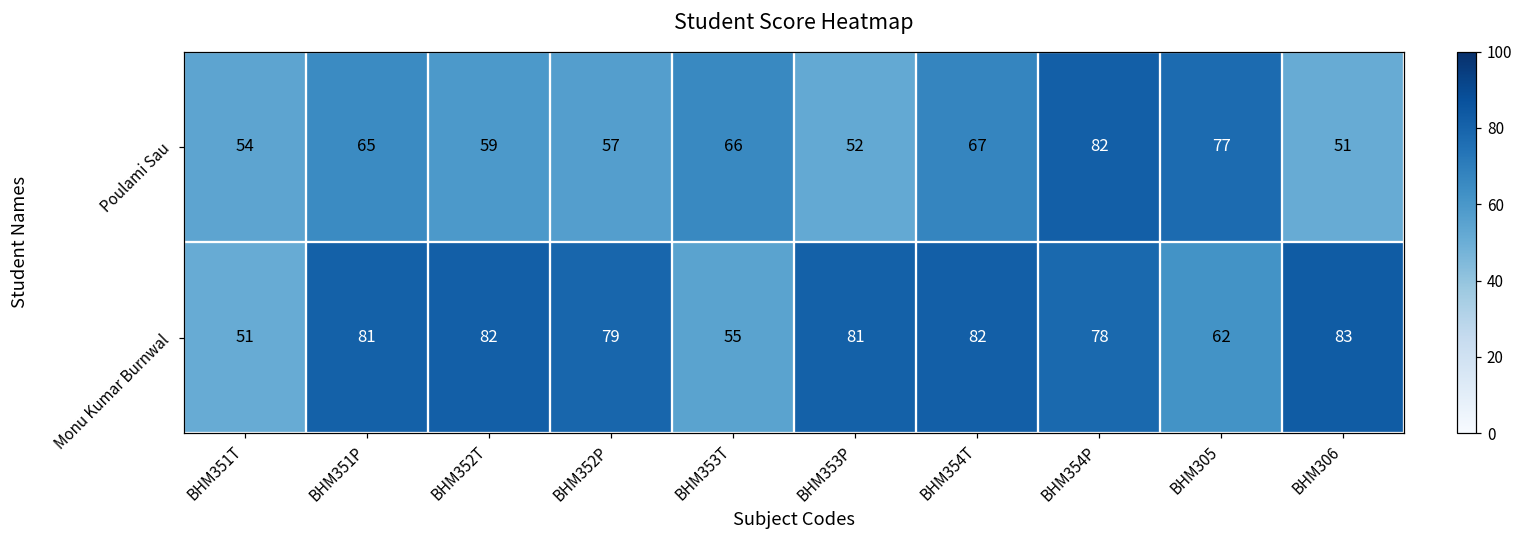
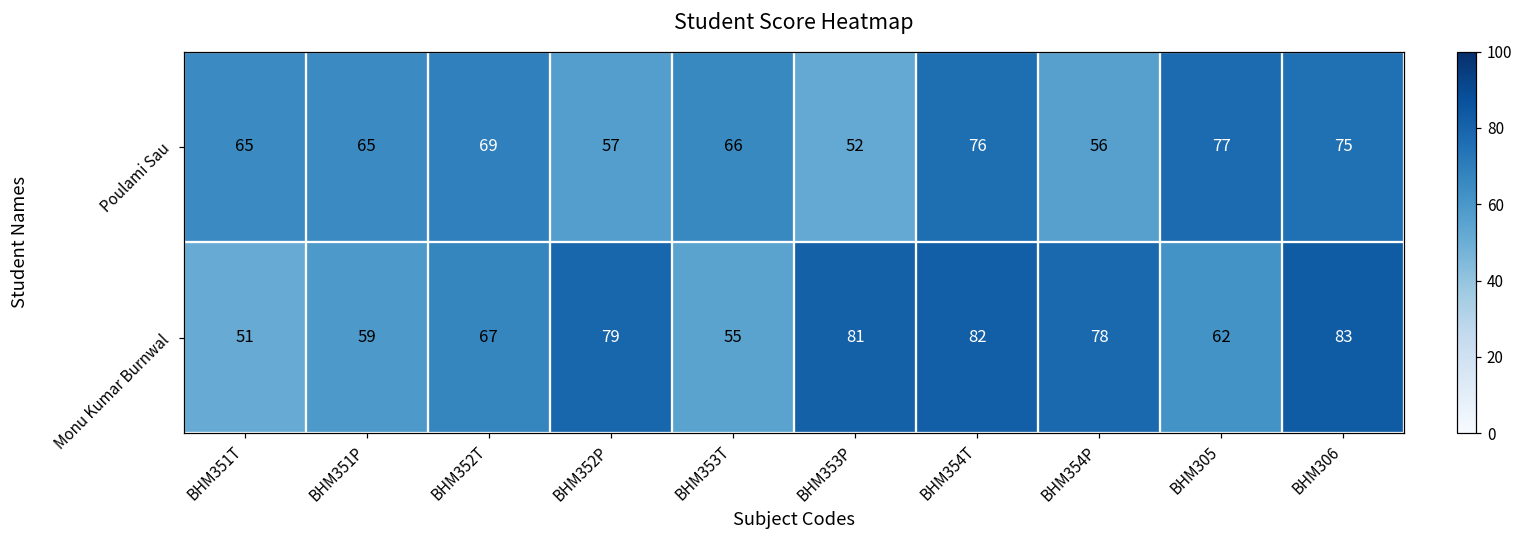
Poulami Sau, BHM351T: 54 -> 65
Poulami Sau, BHM352T: 59 -> 69
Poulami Sau, BHM354T: 67 -> 76
Poulami Sau, BHM354P: 82 -> 56
Poulami Sau, BHM306: 51 -> 75
Monu Kumar Burnwal, BHM351P: 81 -> 59
Monu Kumar Burnwal, BHM352T: 82 -> 67
